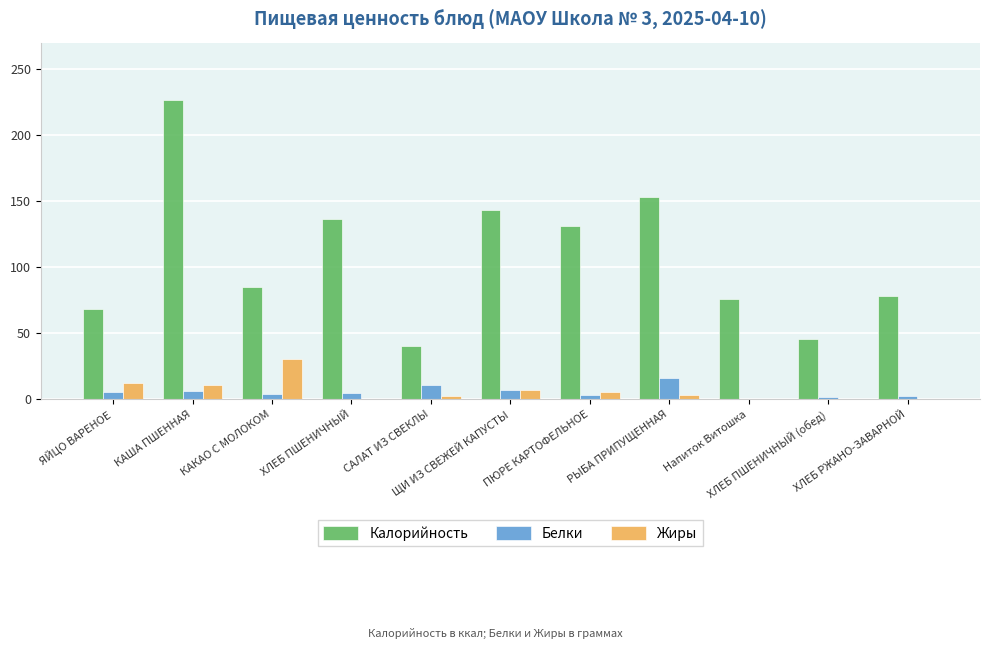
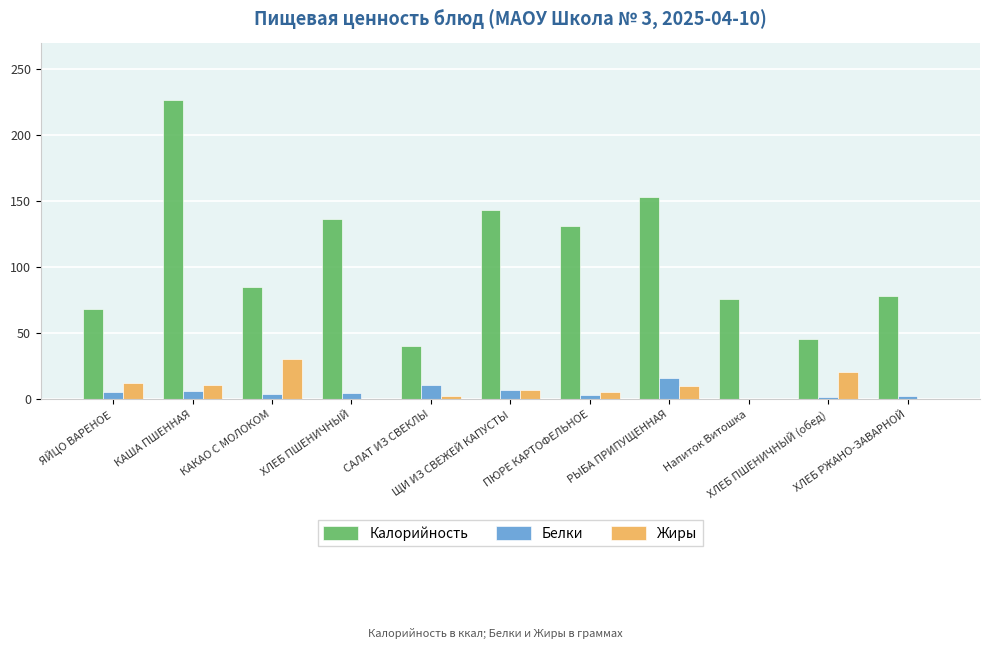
Жиры, РЫБА ПРИПУЩЕННАЯ: 4 -> 10
Жиры, ХЛЕБ ПШЕНИЧНЫЙ (обед): 0 -> 20
